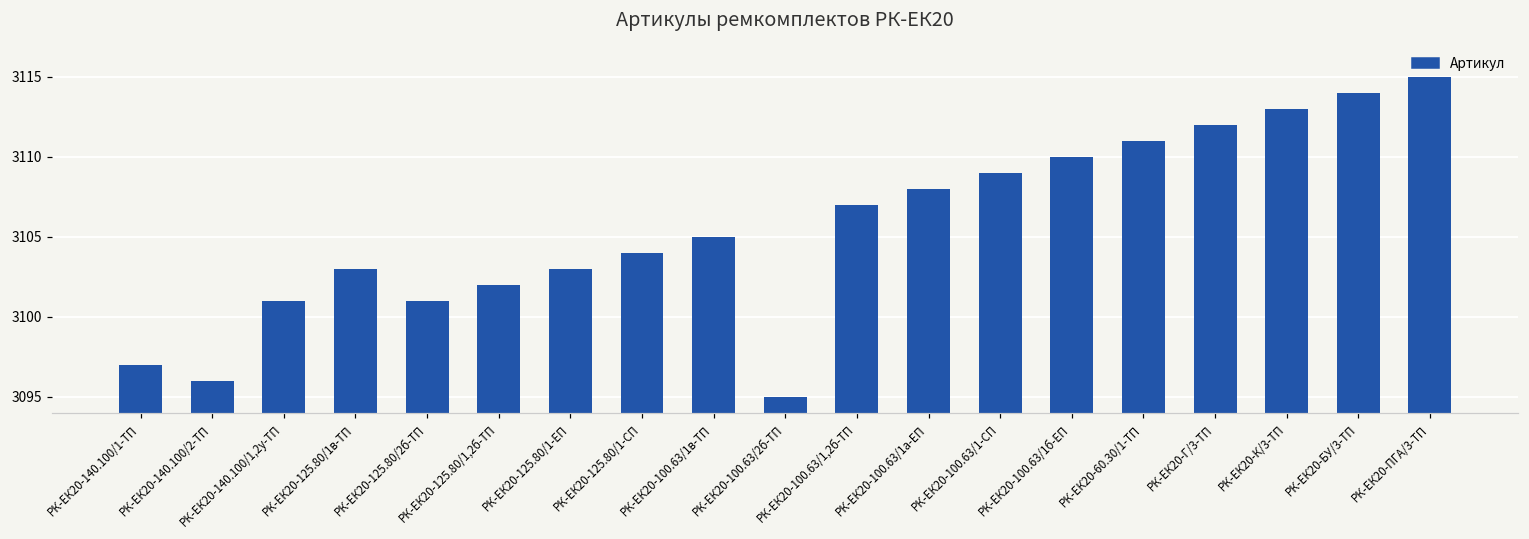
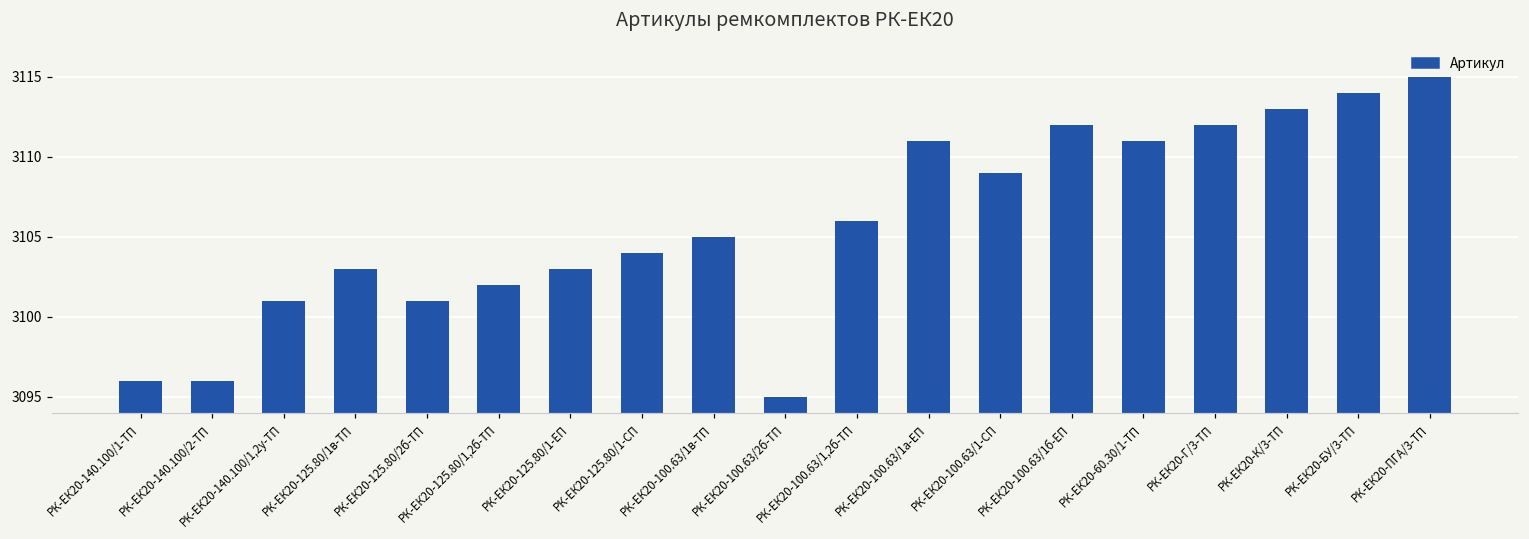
РК-ЕК20-140.100/1-ТП: 3097 -> 3096
РК-ЕК20-100.63/1,2б-ТП: 3107 -> 3106
РК-ЕК20-100.63/1а-ЕП: 3108 -> 3111
РК-ЕК20-100.63/1б-ЕП: 3110 -> 3112
